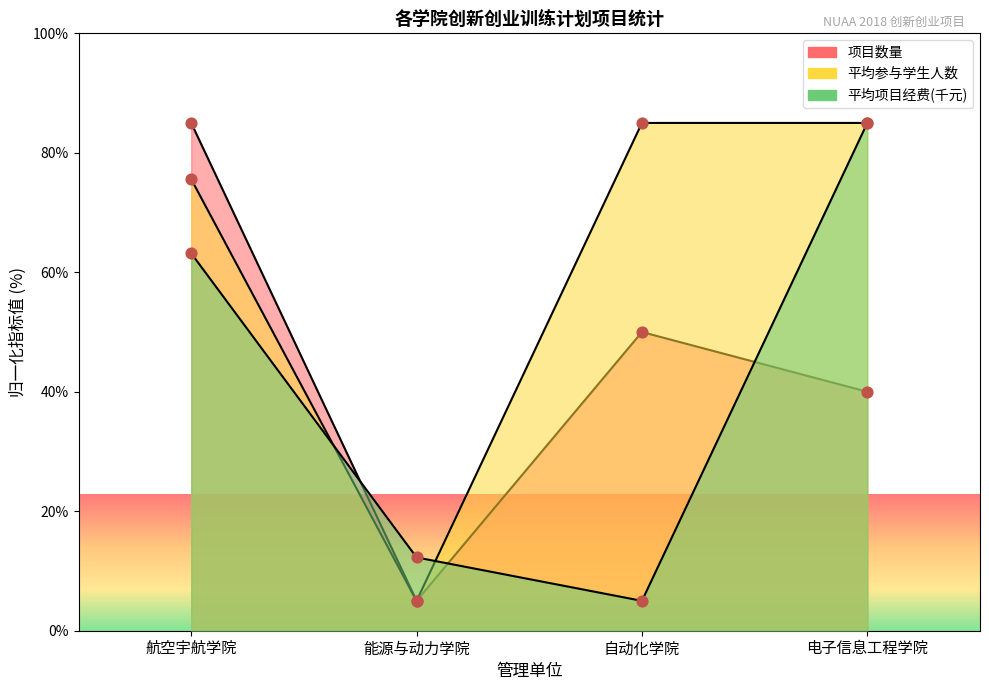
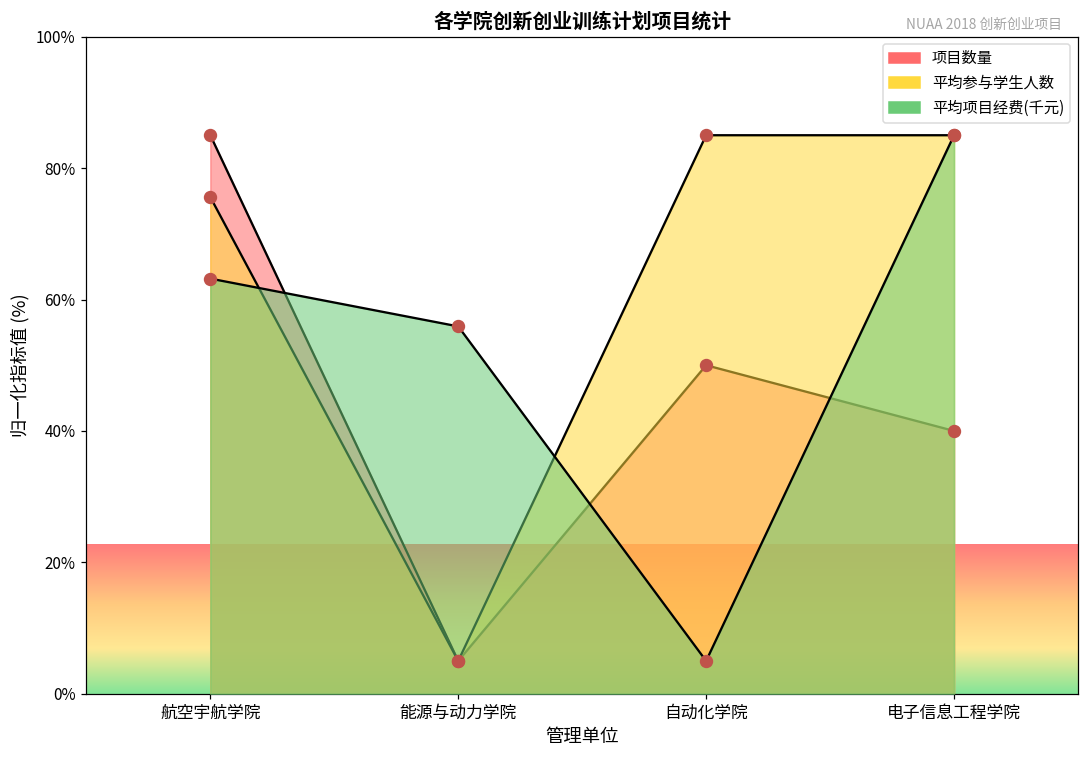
平均项目经费(千元), 能源与动力学院: 12% -> 56%
